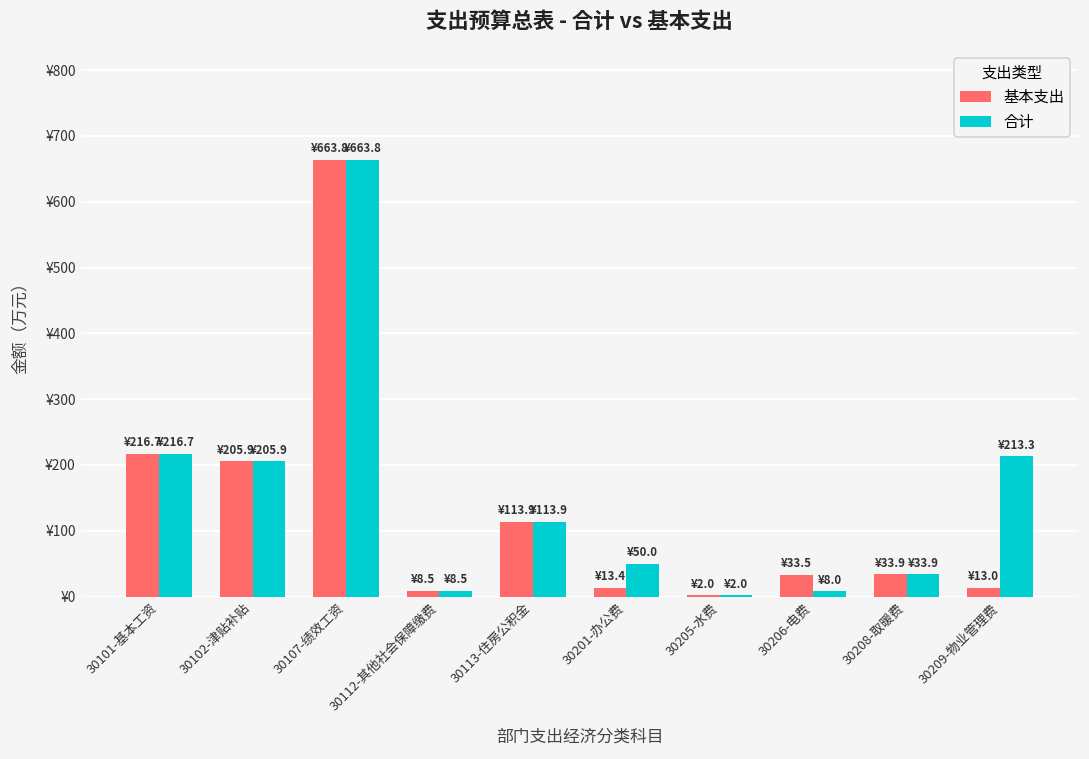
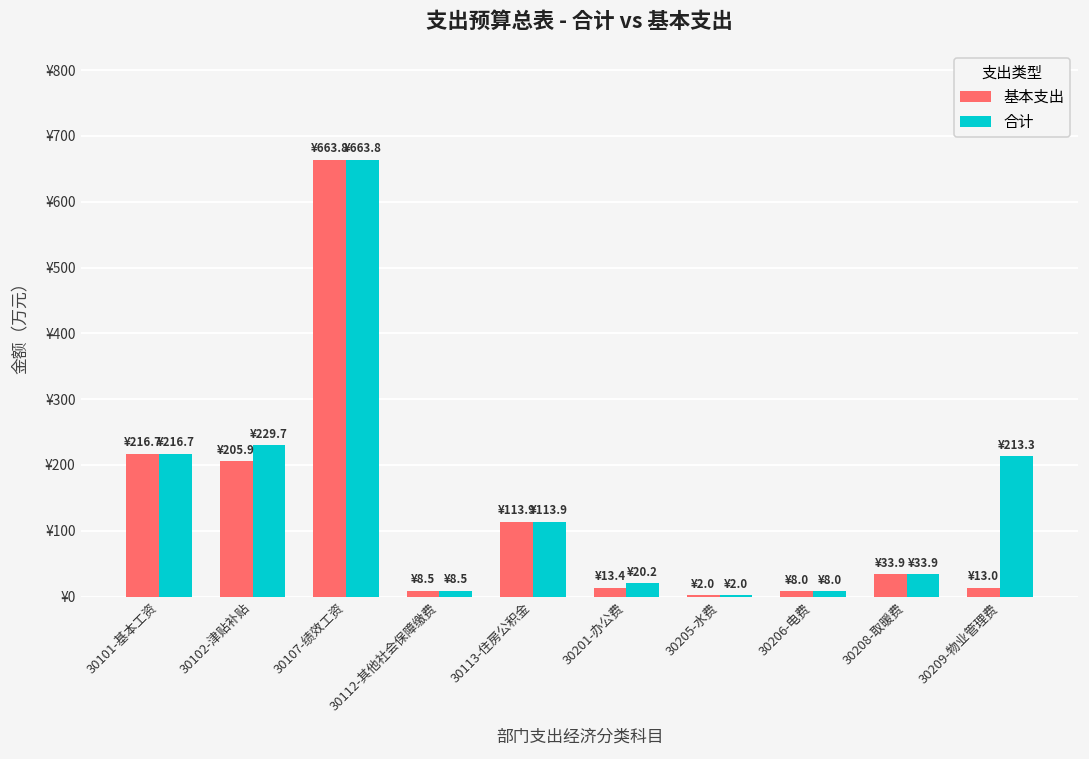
合计, 30102-津贴补贴: ¥205.9 -> ¥229.7
合计, 30201-办公费: ¥50.0 -> ¥20.2
基本支出, 30206-电费: ¥33.5 -> ¥8.0
